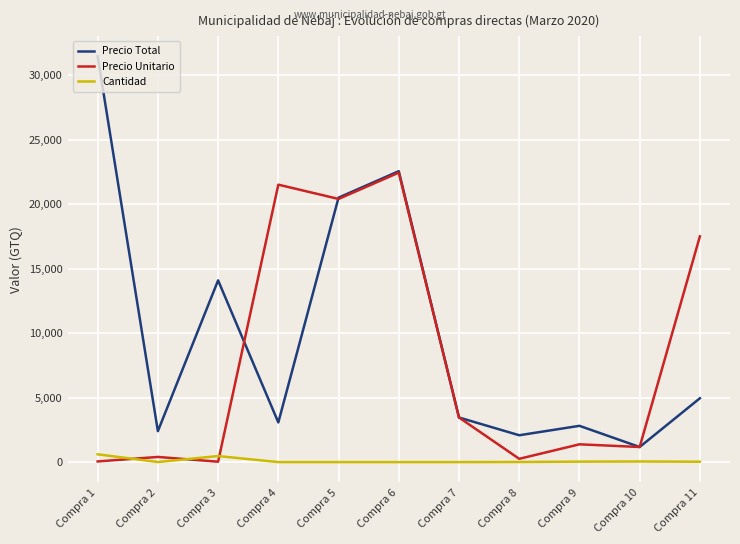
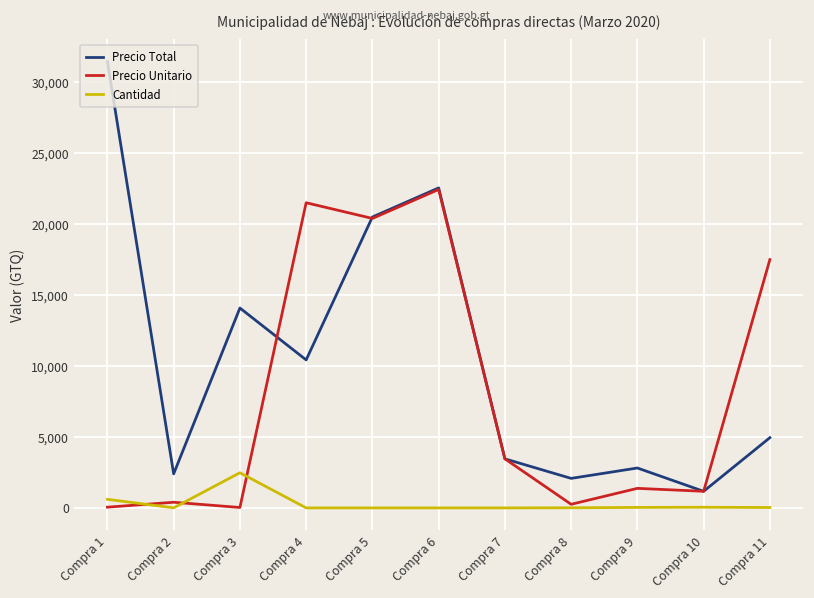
Cantidad, Compra 3: 500 -> 2,500
Precio Total, Compra 4: 3,100 -> 10,400
